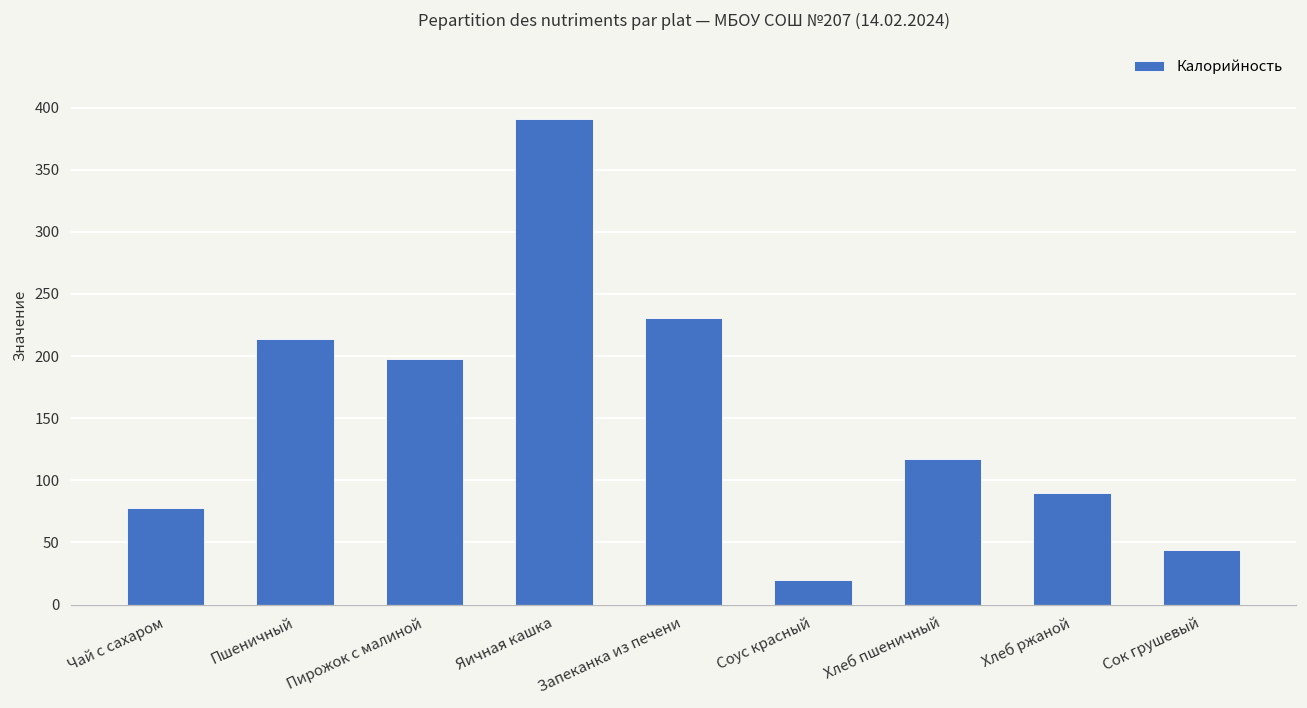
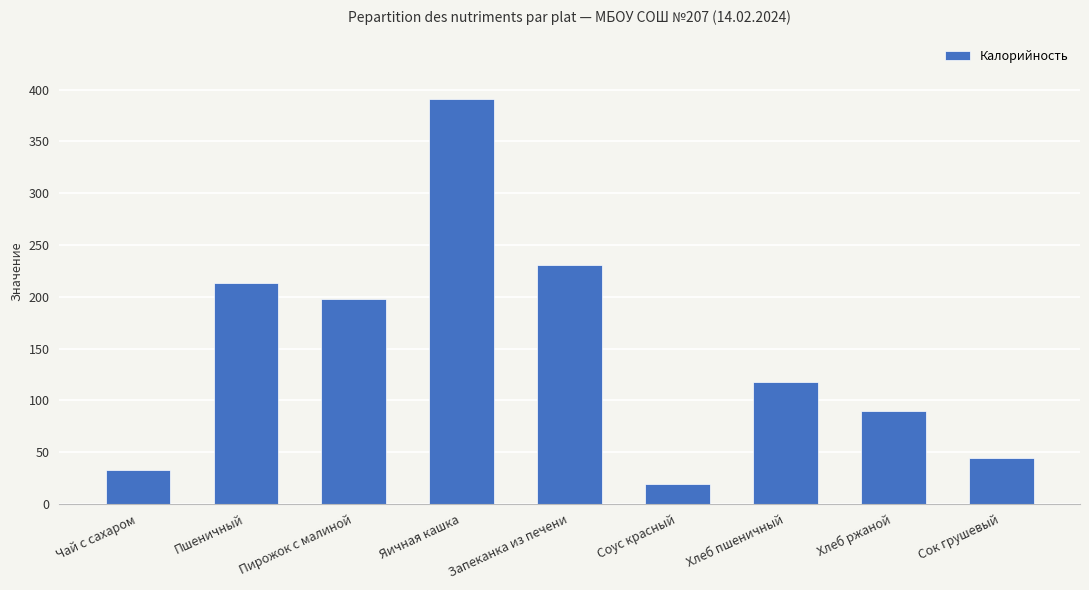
Чай с сахаром: 78 -> 33
